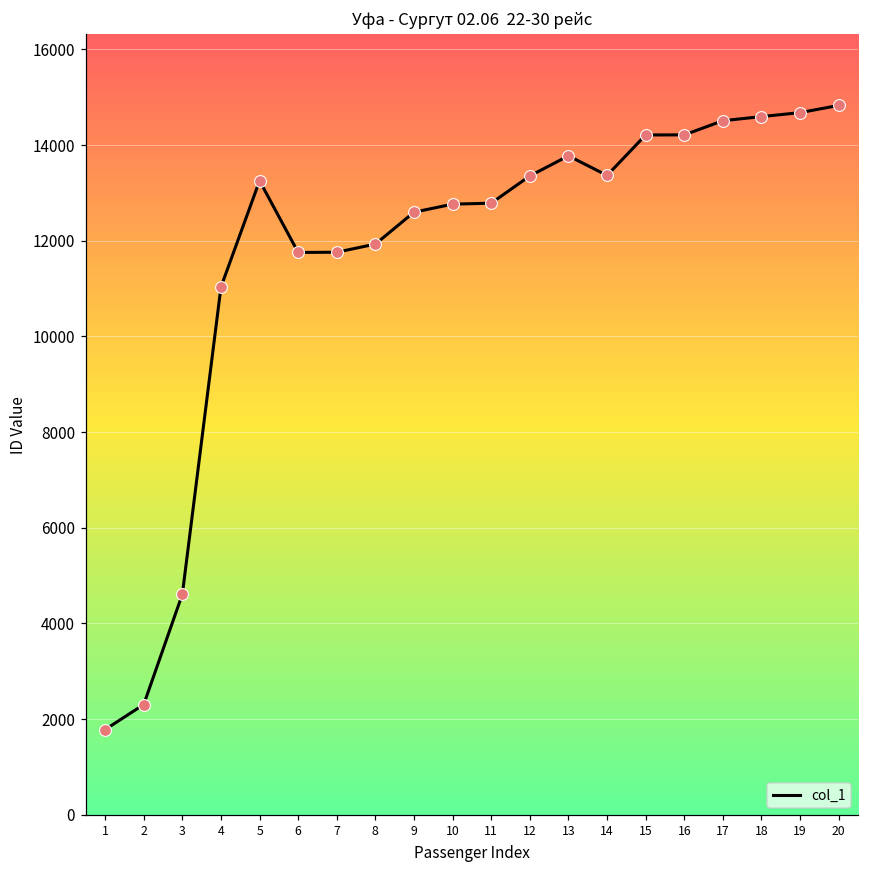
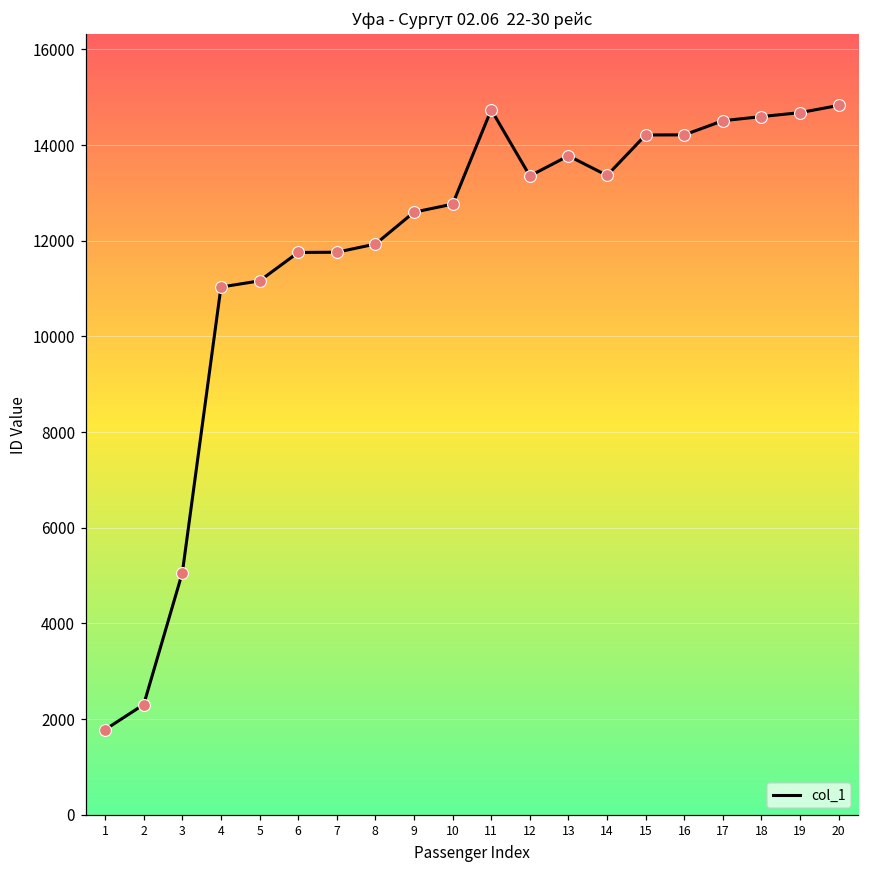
3: 4600 -> 5100
5: 13300 -> 11200
11: 12800 -> 14700
